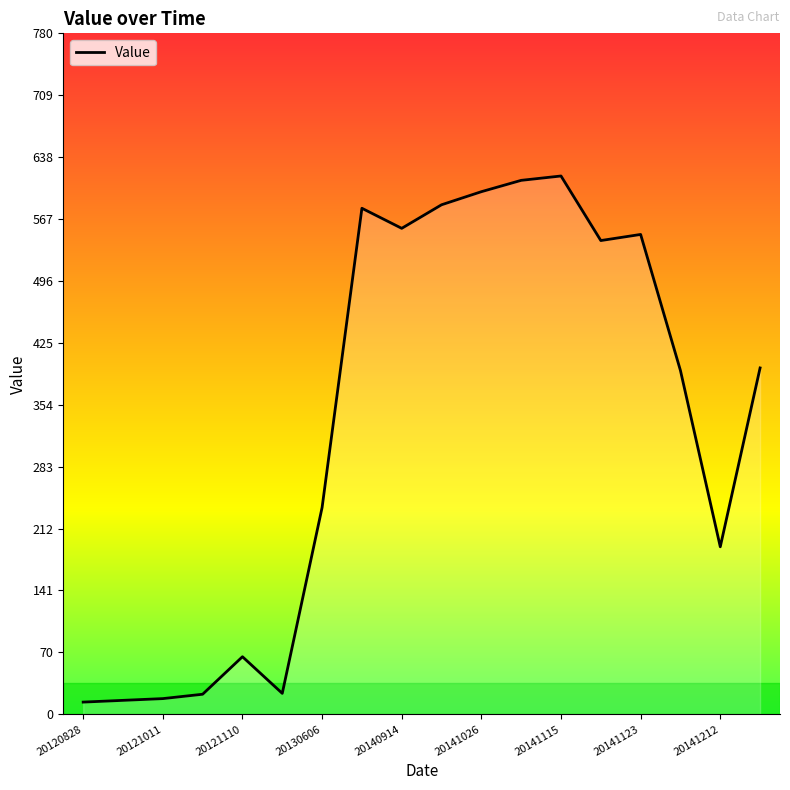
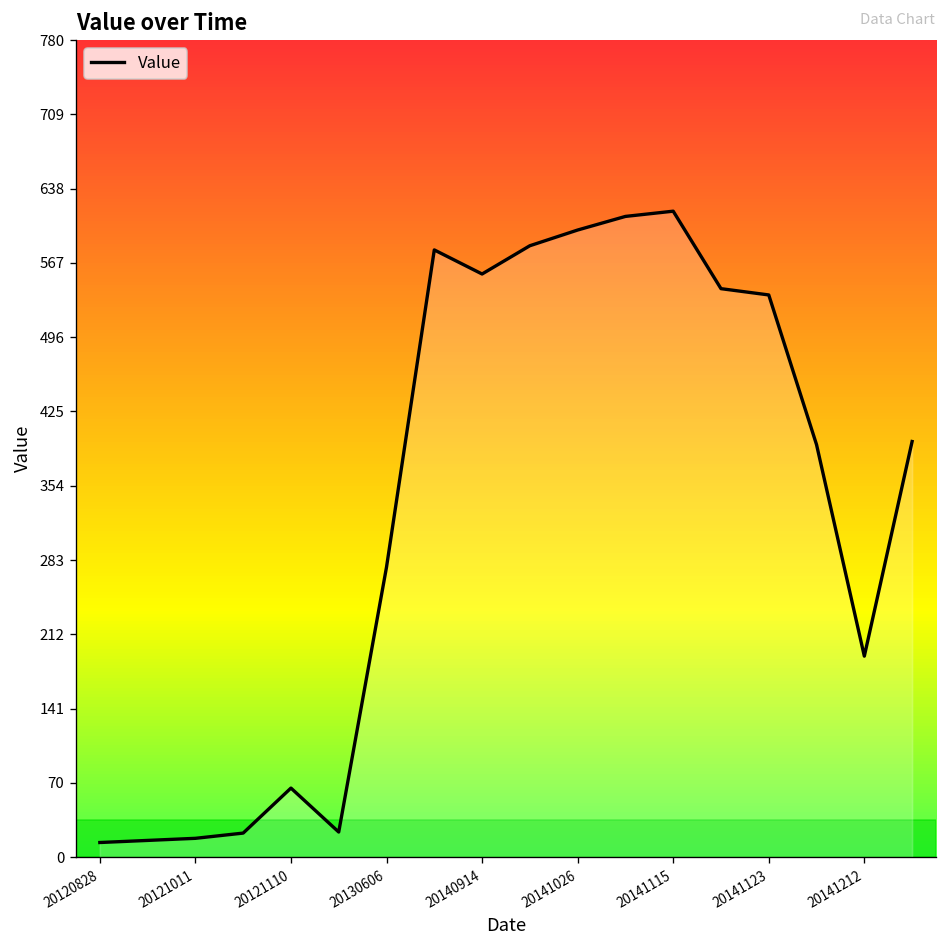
20130606: 240 -> 280
20141123: 550 -> 540
